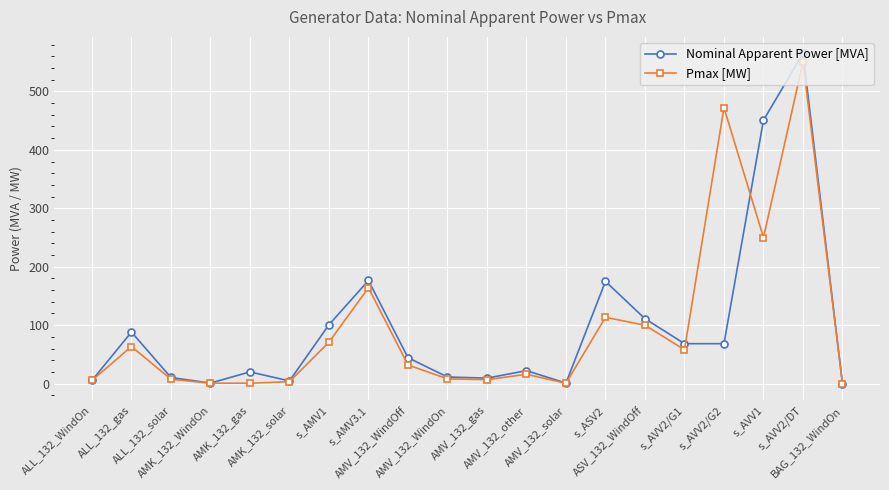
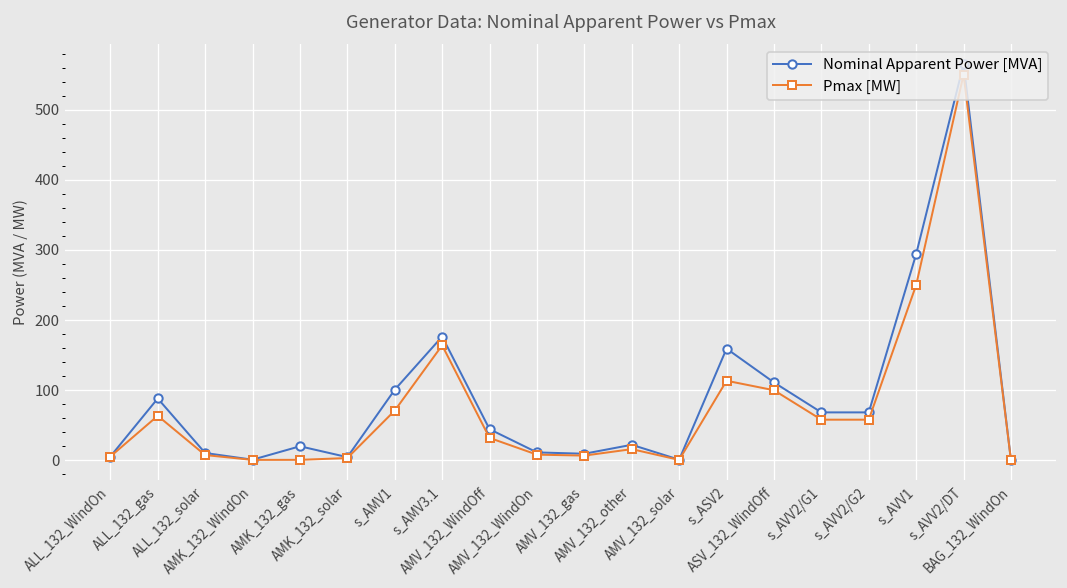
Nominal Apparent Power [MVA], s_ASV2: 180 -> 160
Pmax [MW], s_AVV2/G2: 470 -> 60
Nominal Apparent Power [MVA], s_AVV1: 450 -> 290
